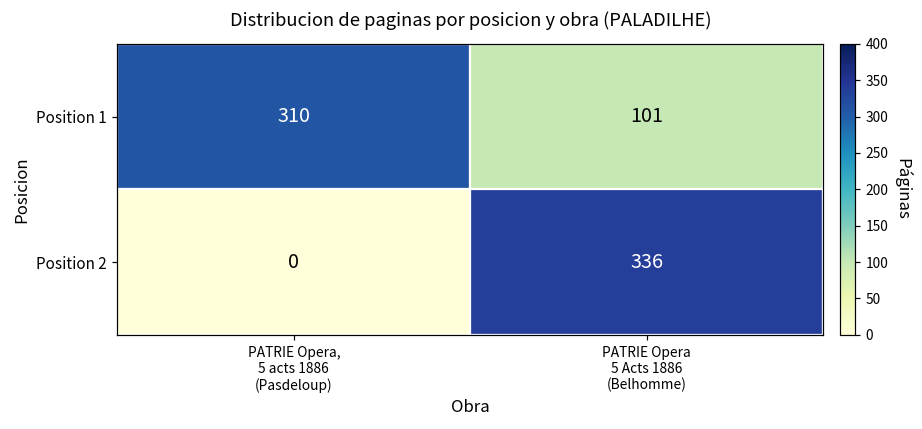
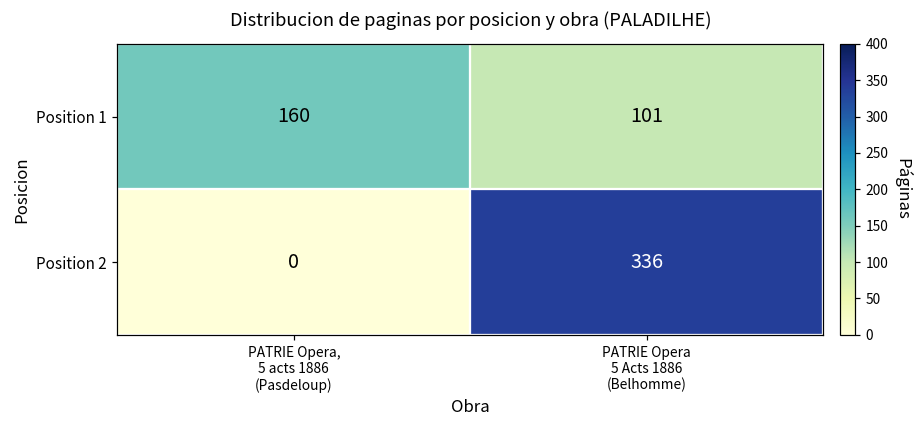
Position 1, PATRIE Opera, 5 acts 1886 (Pasdeloup): 310 -> 160
